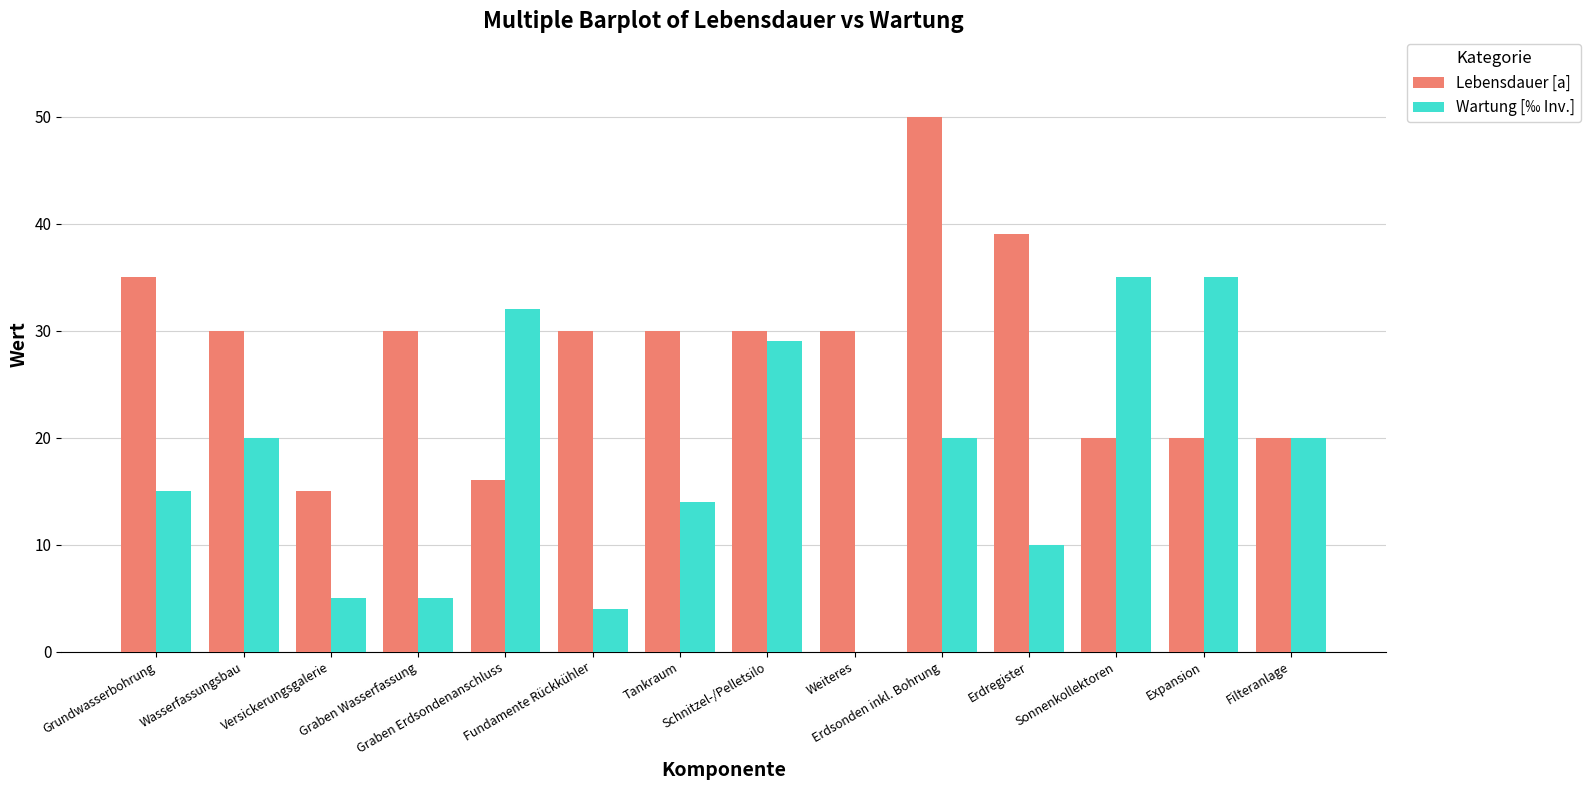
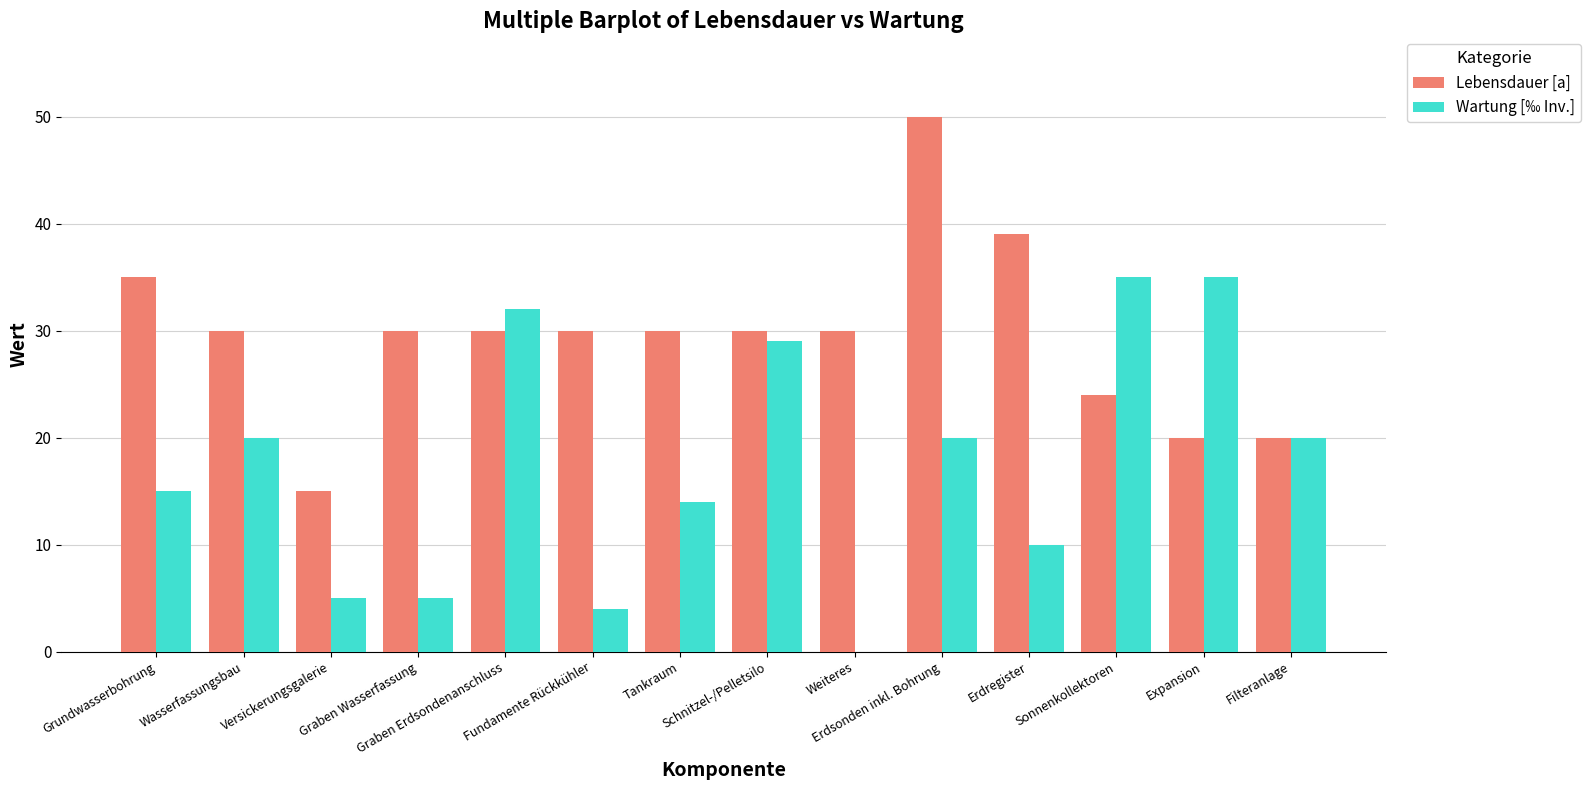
Lebensdauer [a], Graben Erdsondenanschluss: 16 -> 30
Lebensdauer [a], Sonnenkollektoren: 20 -> 24
